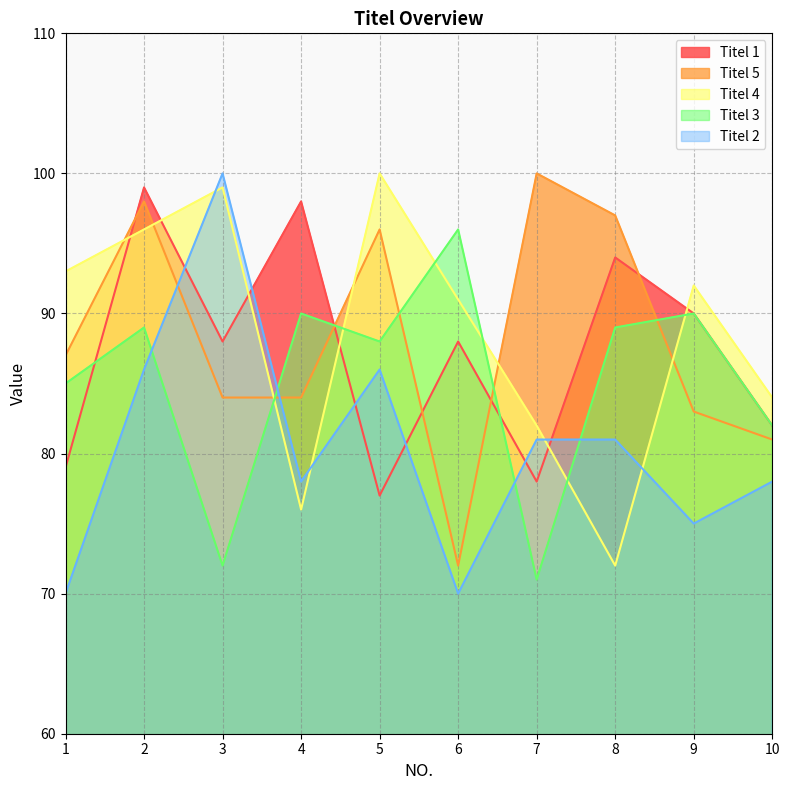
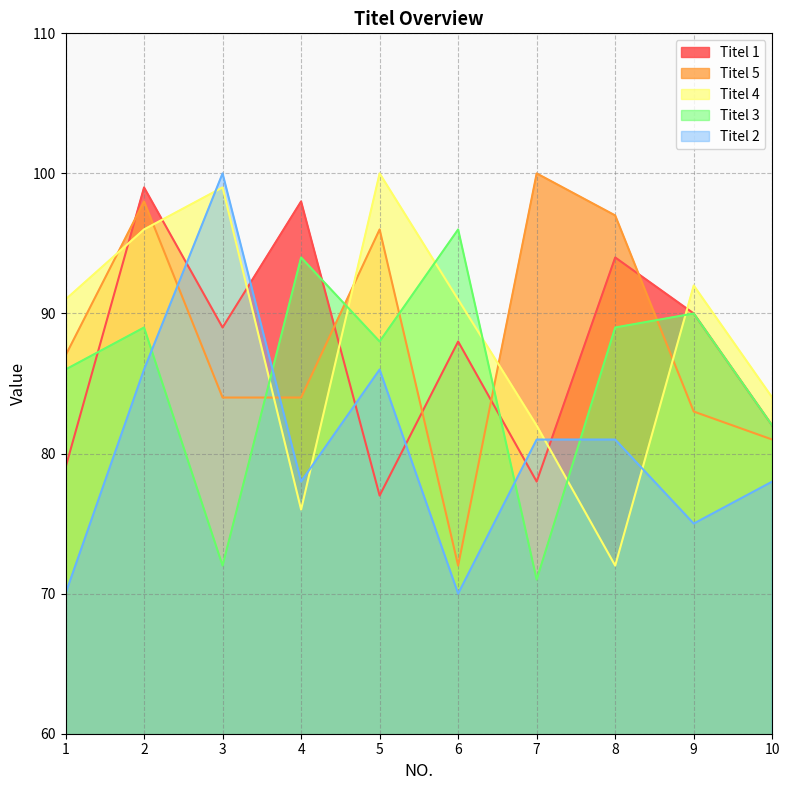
Titel 4, 1: 93 -> 91
Titel 3, 1: 85 -> 86
Titel 1, 3: 88 -> 89
Titel 3, 4: 90 -> 94
